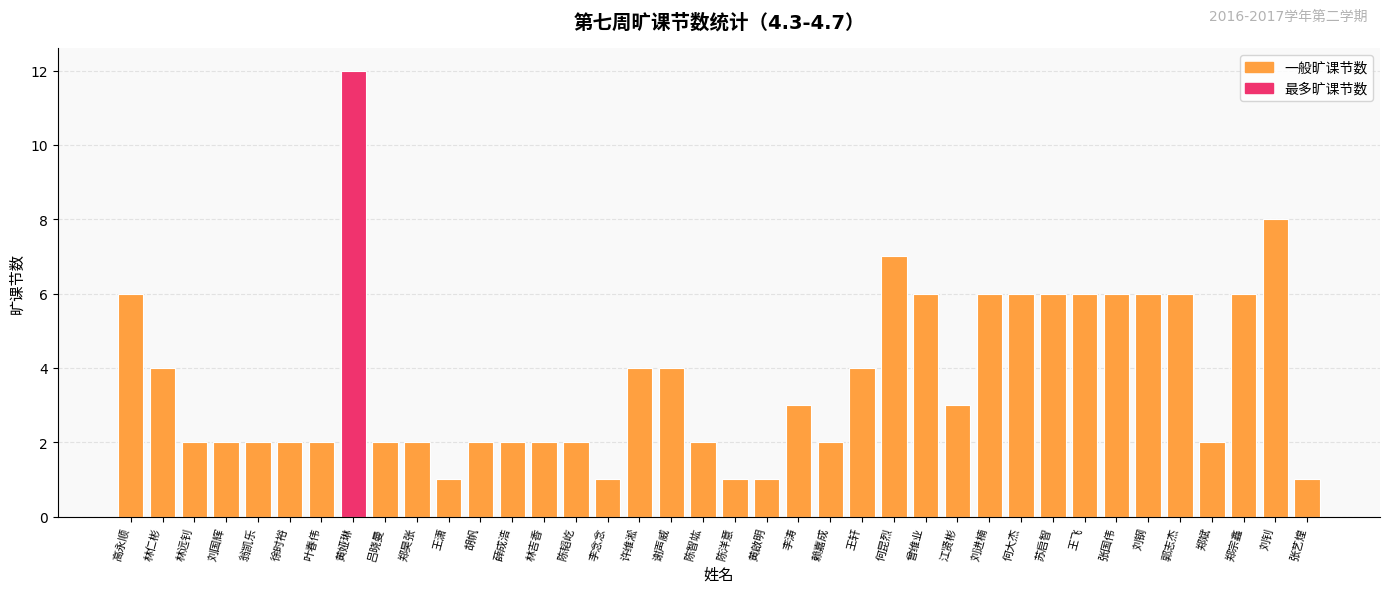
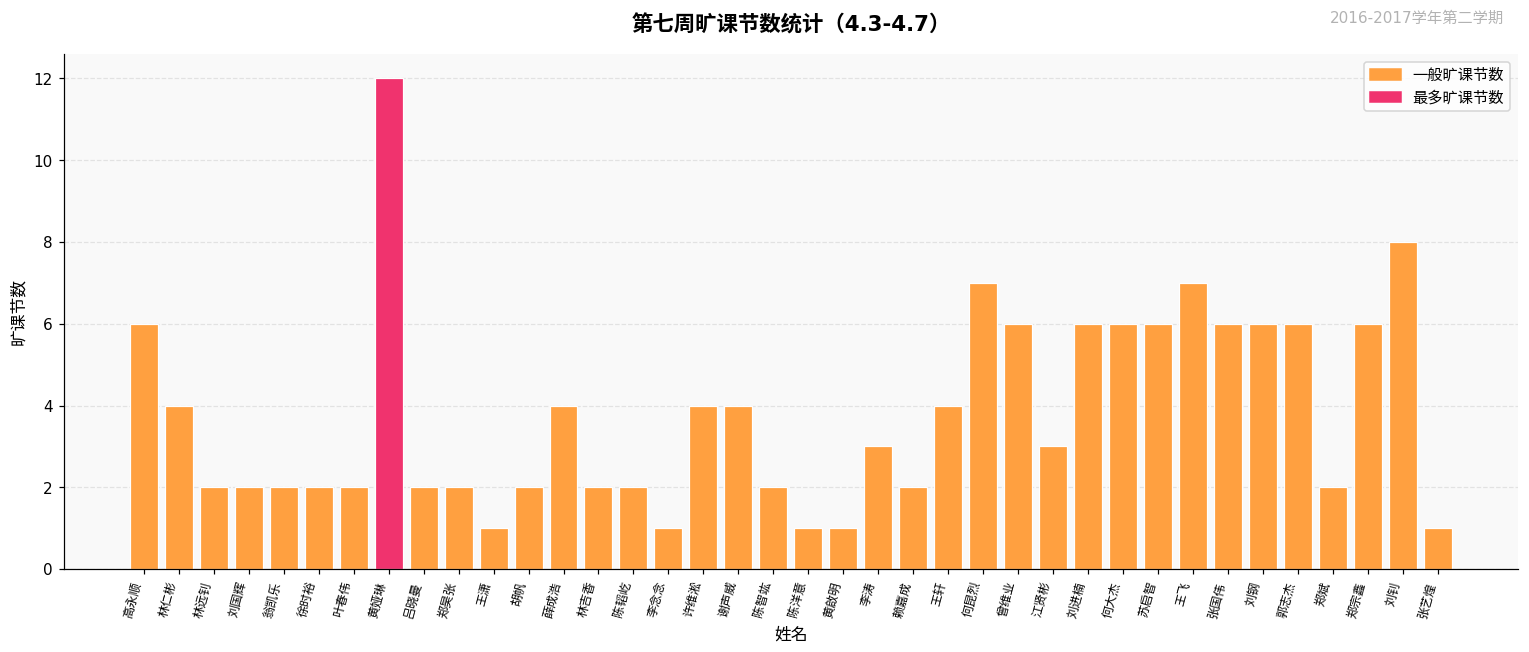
薛成浩: 2 -> 4
王飞: 6 -> 7
